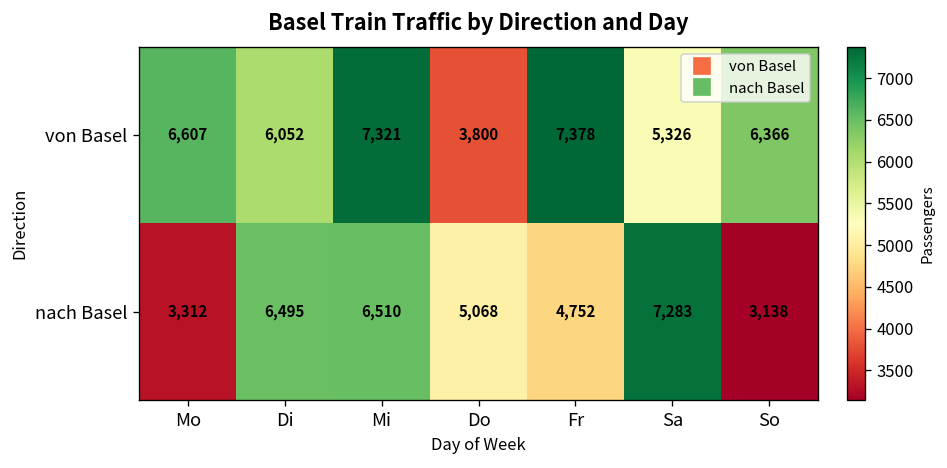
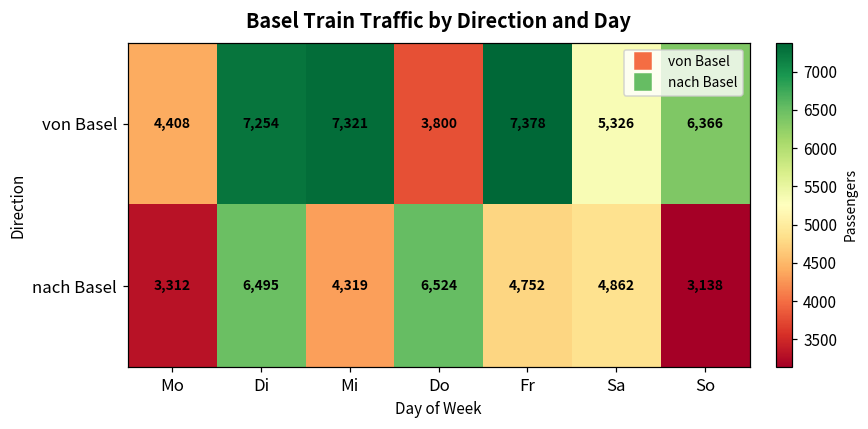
von Basel, Mo: 6,607 -> 4,408
von Basel, Di: 6,052 -> 7,254
nach Basel, Mi: 6,510 -> 4,319
nach Basel, Do: 5,068 -> 6,524
nach Basel, Sa: 7,283 -> 4,862
